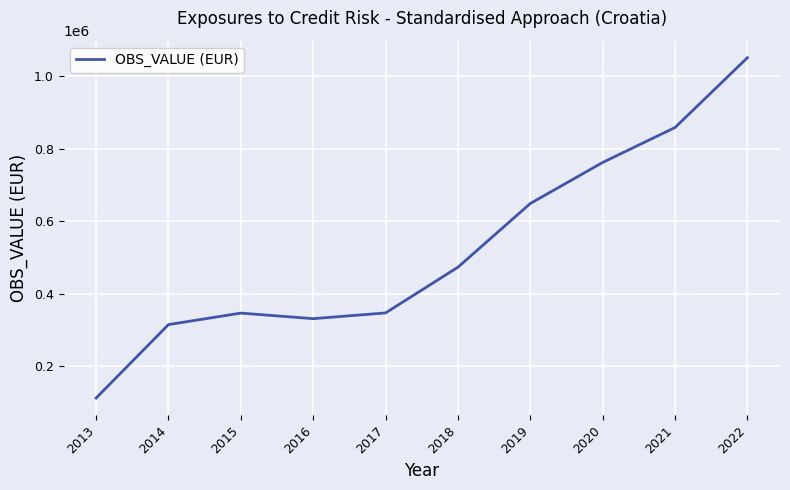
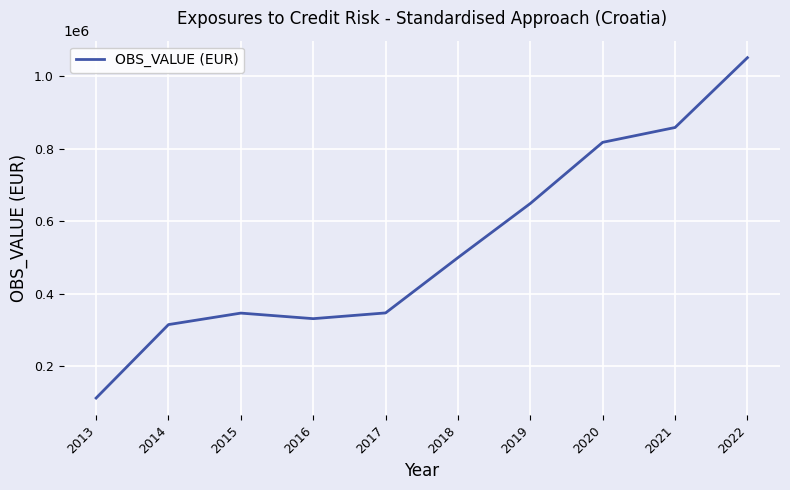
2018: 470000 -> 500000
2020: 760000 -> 820000
